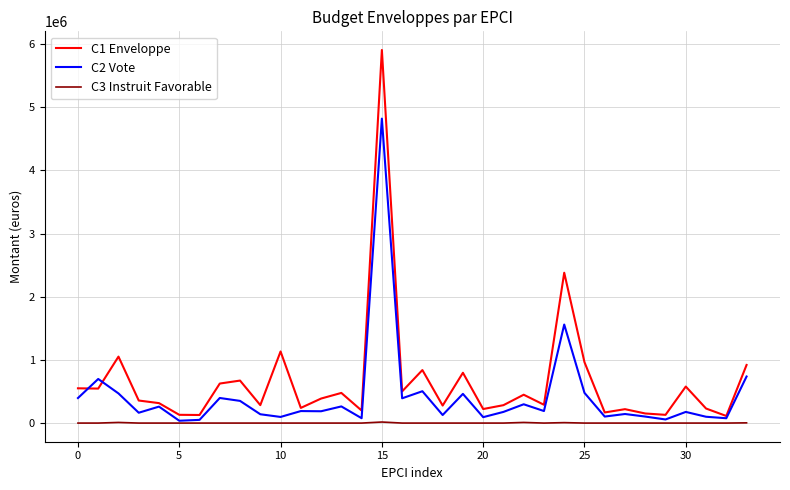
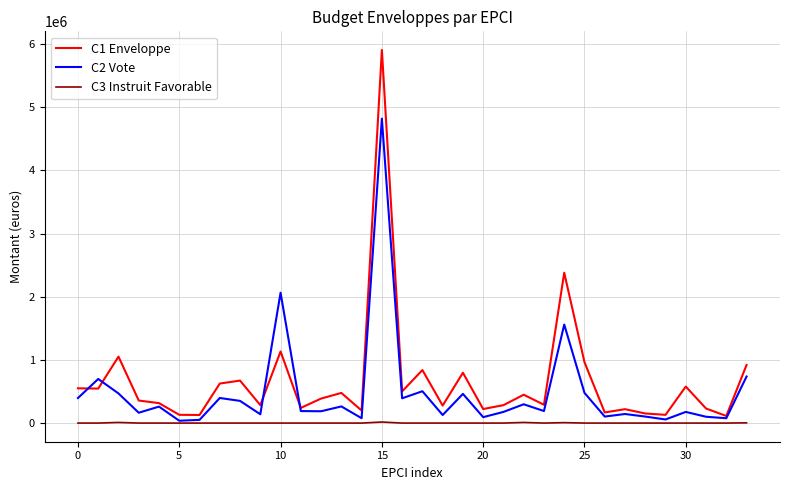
C2 Vote, 10: 100000 -> 2100000
